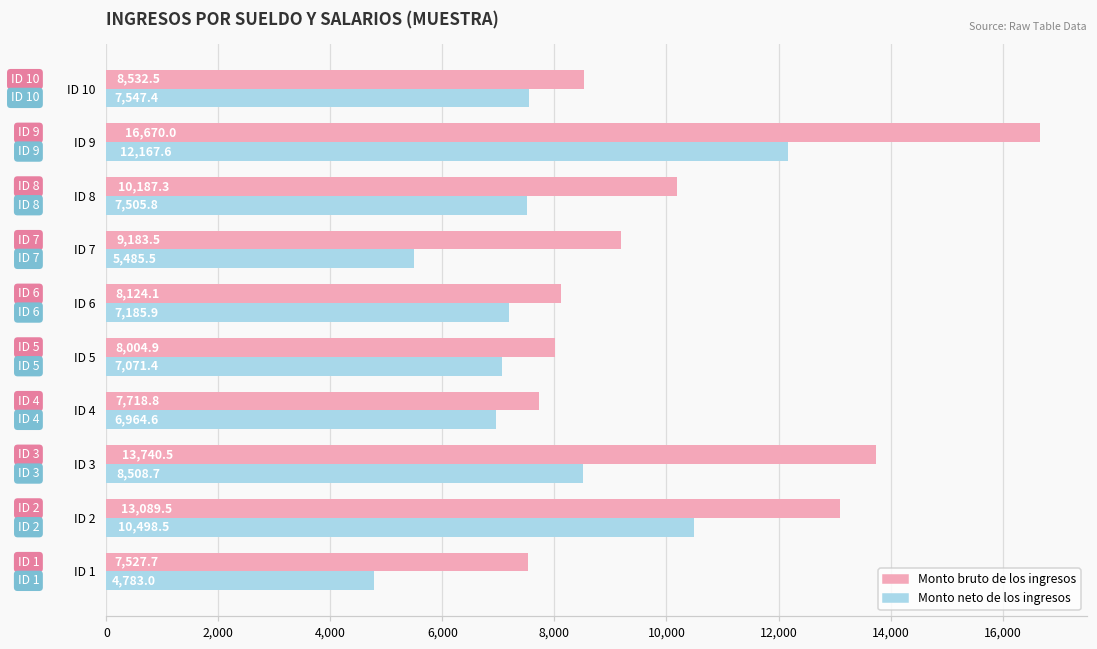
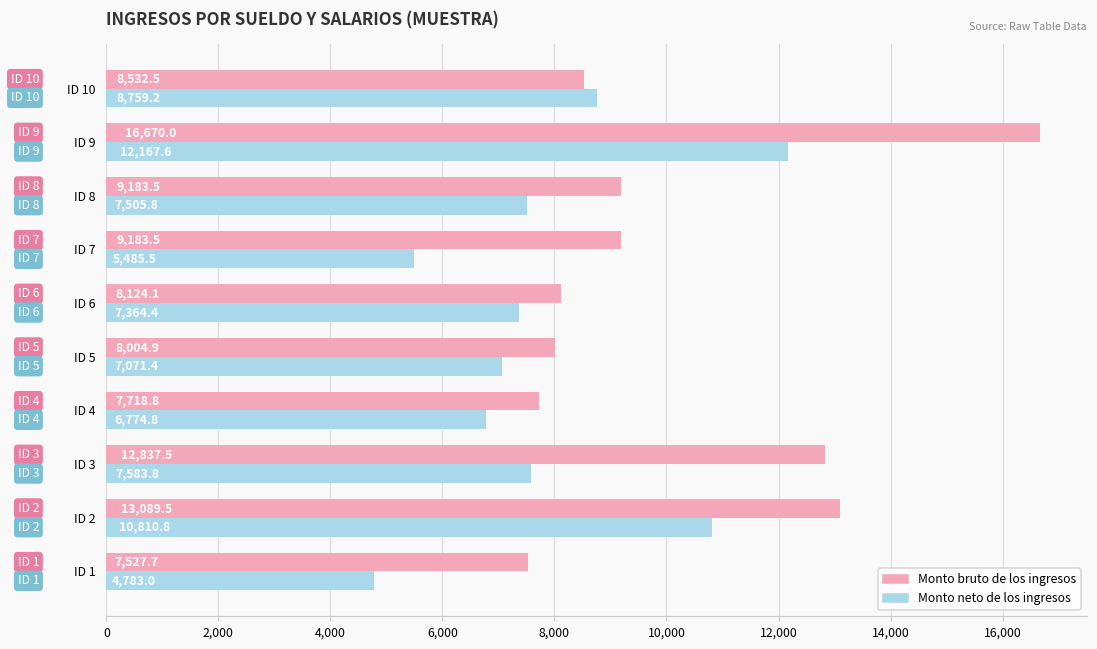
Monto neto de los ingresos, ID 10: 7,547.4 -> 8,759.2
Monto bruto de los ingresos, ID 8: 10,187.3 -> 9,183.5
Monto neto de los ingresos, ID 6: 7,185.9 -> 7,364.4
Monto neto de los ingresos, ID 4: 6,964.6 -> 6,774.8
Monto bruto de los ingresos, ID 3: 13,740.5 -> 12,837.5
Monto neto de los ingresos, ID 3: 8,508.7 -> 7,583.8
Monto neto de los ingresos, ID 2: 10,498.5 -> 10,810.8
